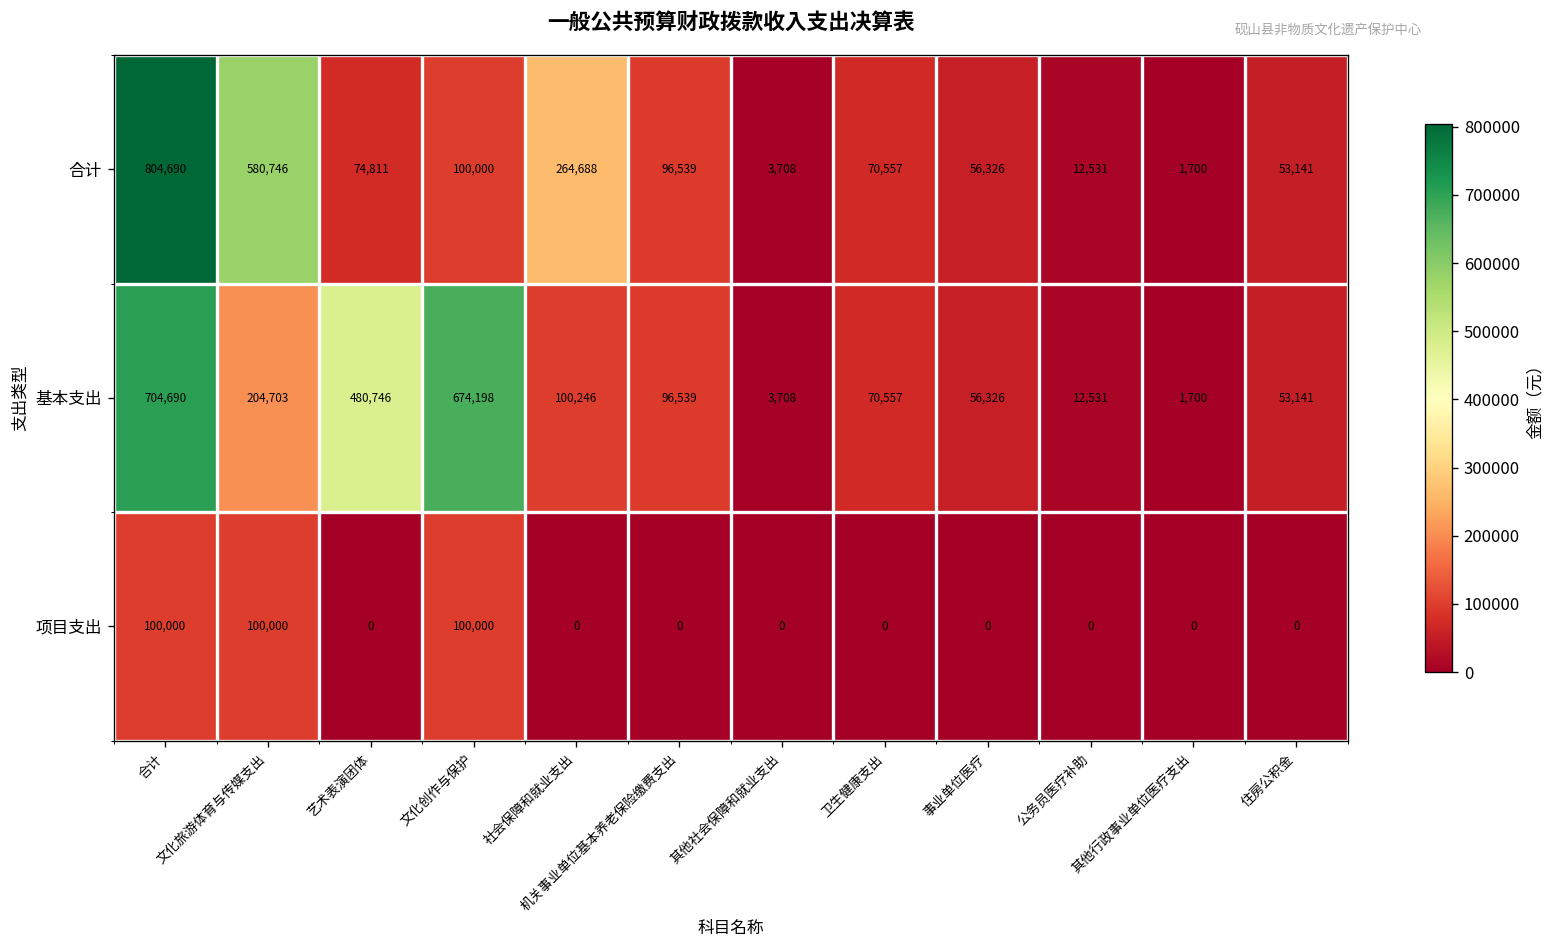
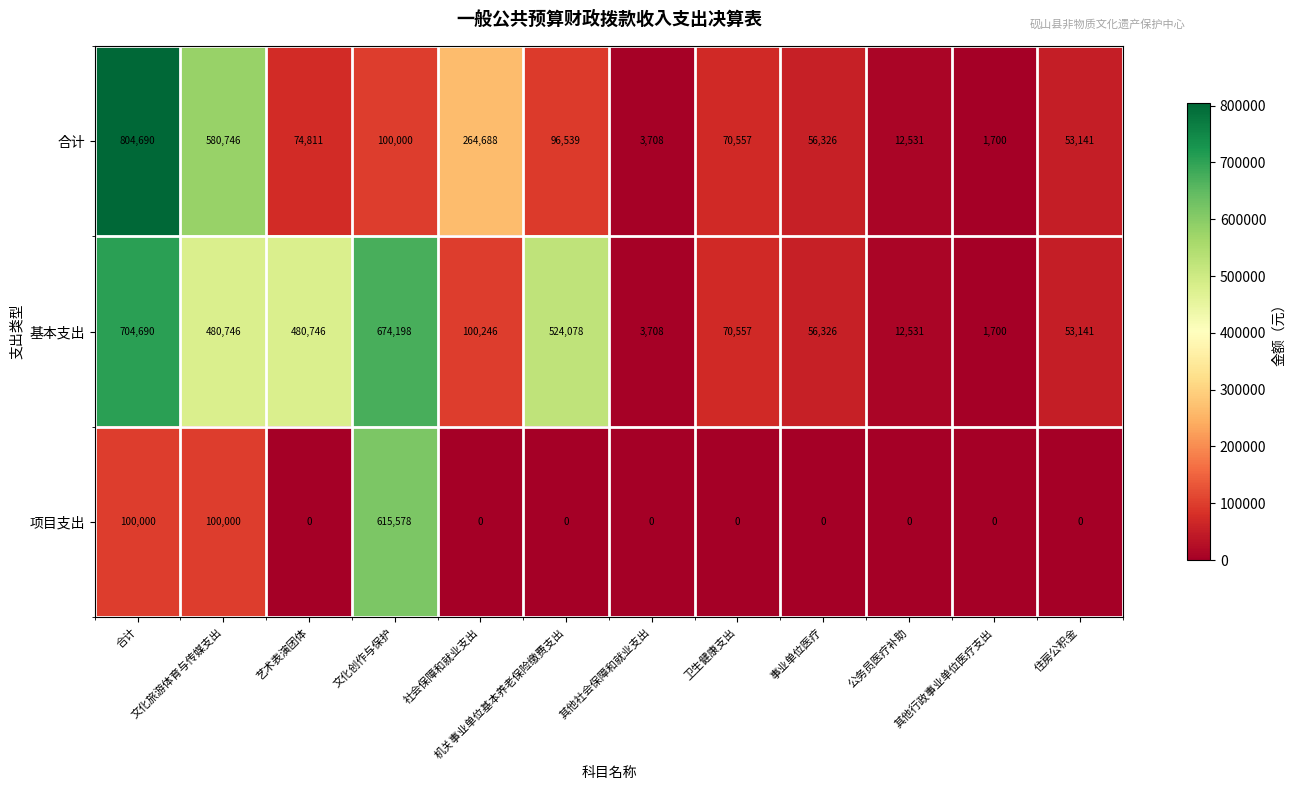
基本支出, 文化旅游体育与传媒支出: 204,703 -> 480,746
基本支出, 机关事业单位基本养老保险缴费支出: 96,539 -> 524,078
项目支出, 文化创作与保护: 100,000 -> 615,578
